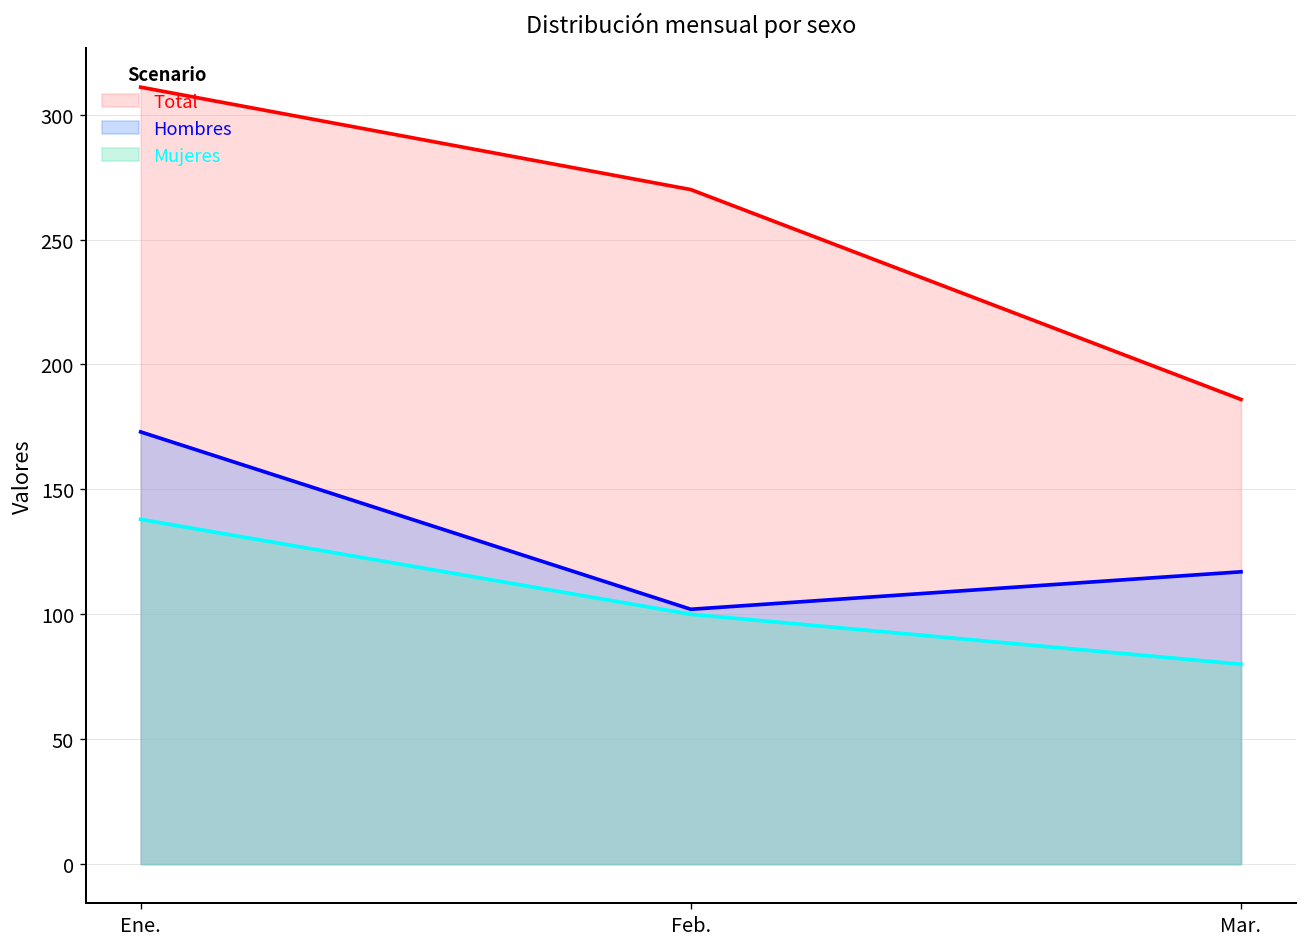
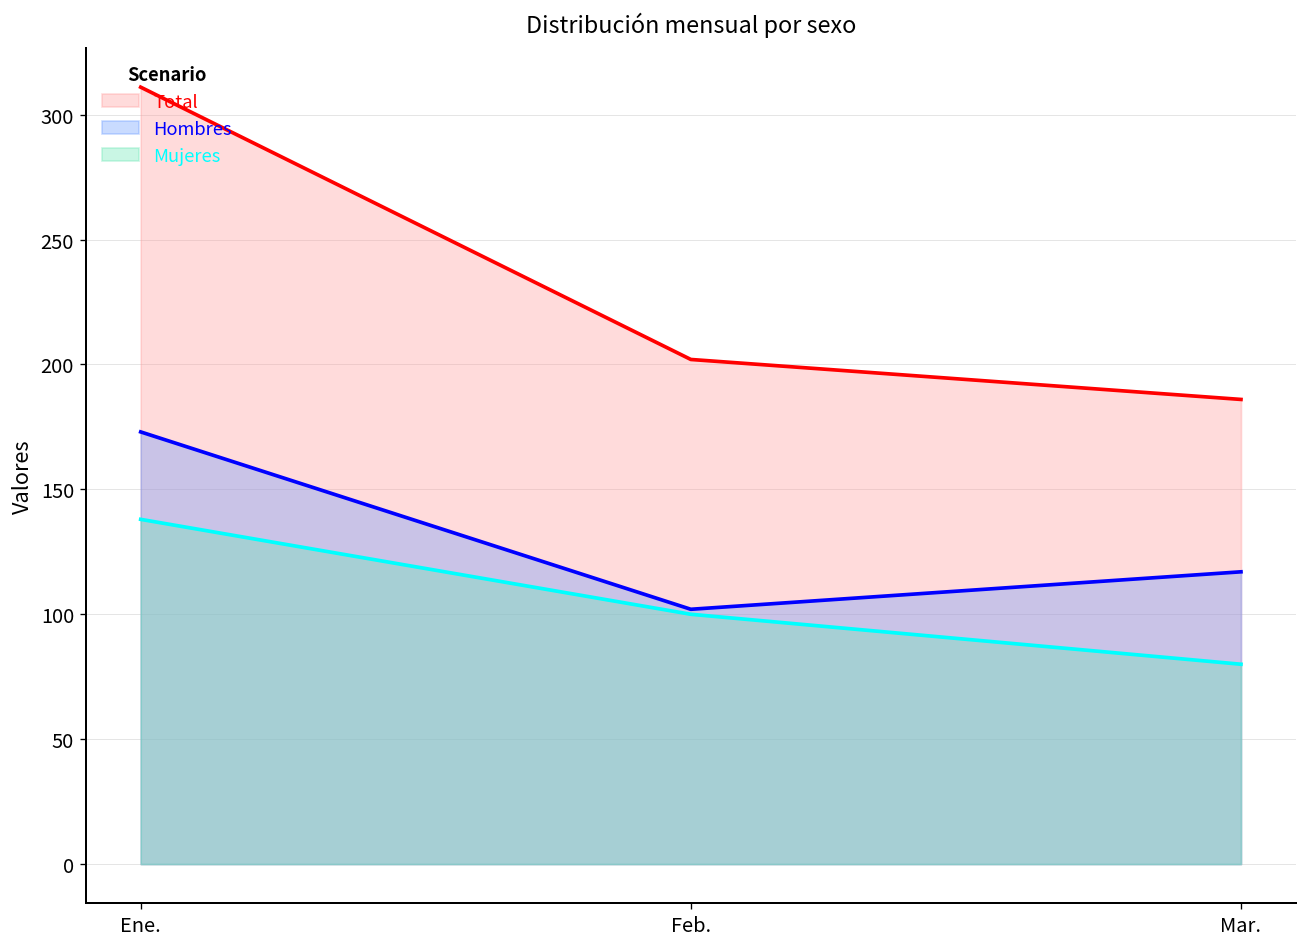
Total, Feb.: 270 -> 202
